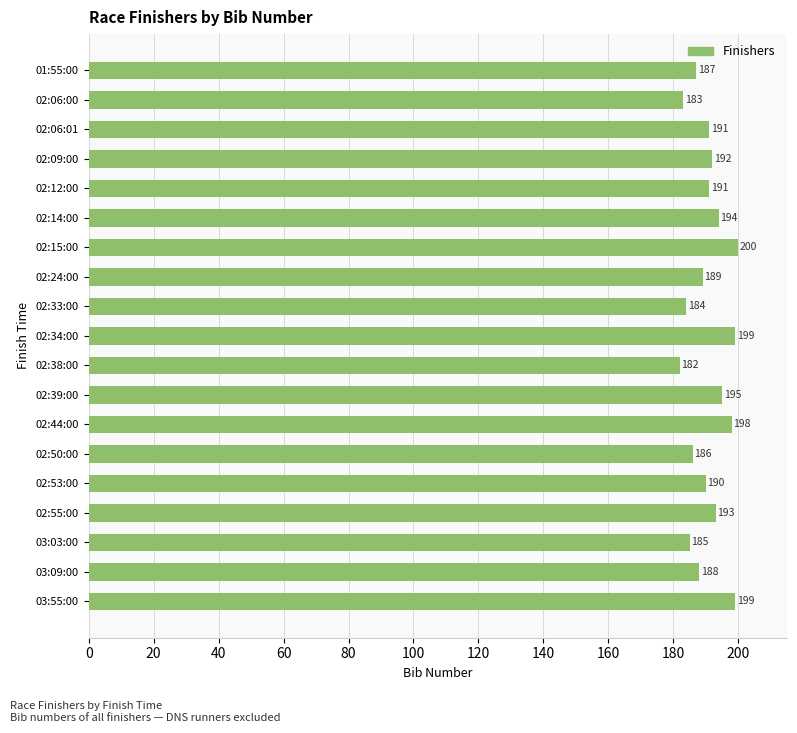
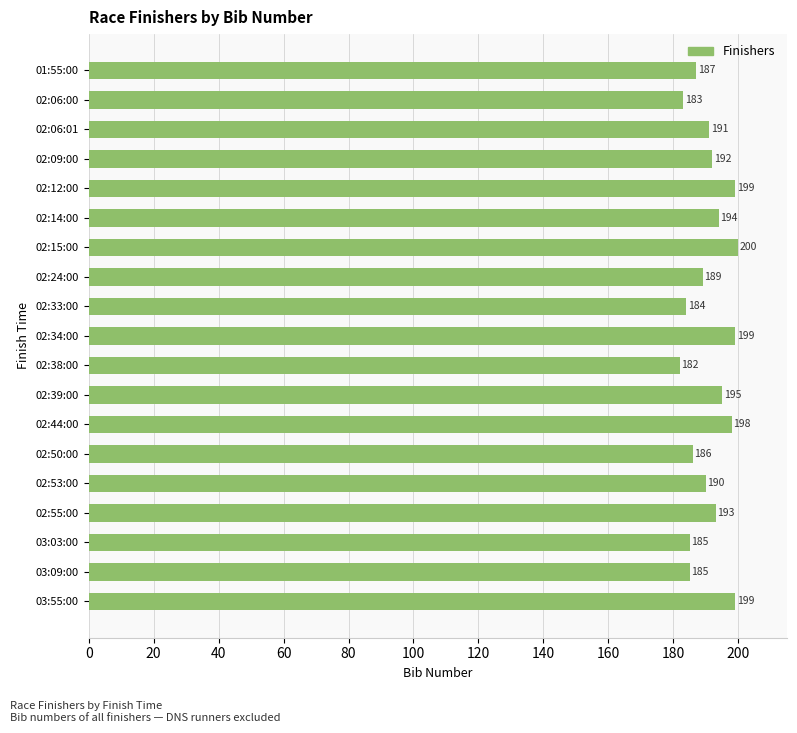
02:12:00: 191 -> 199
03:09:00: 188 -> 185
